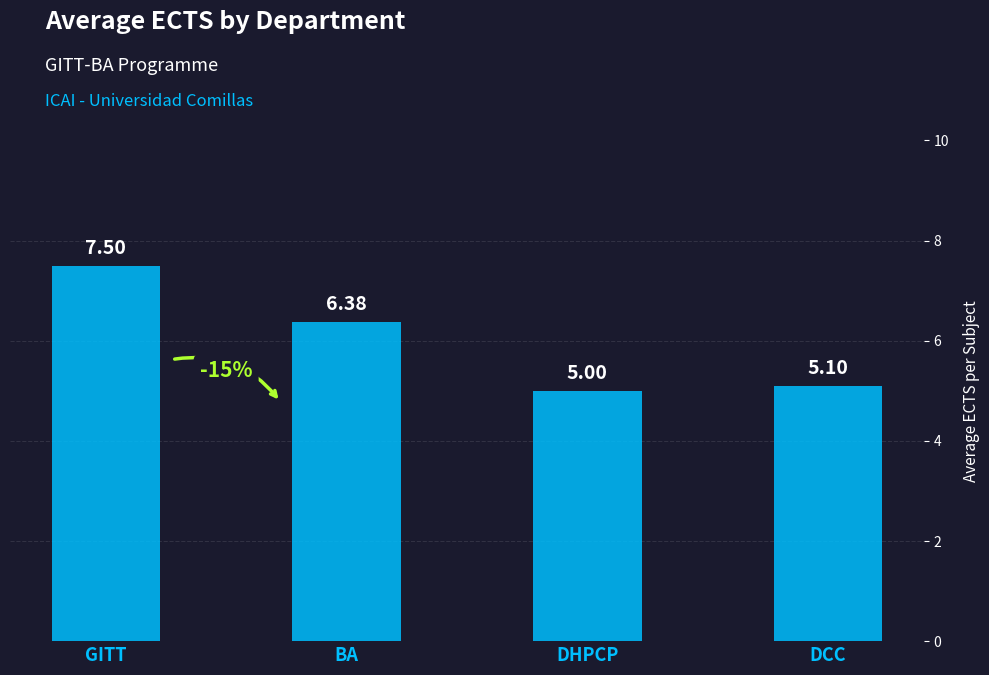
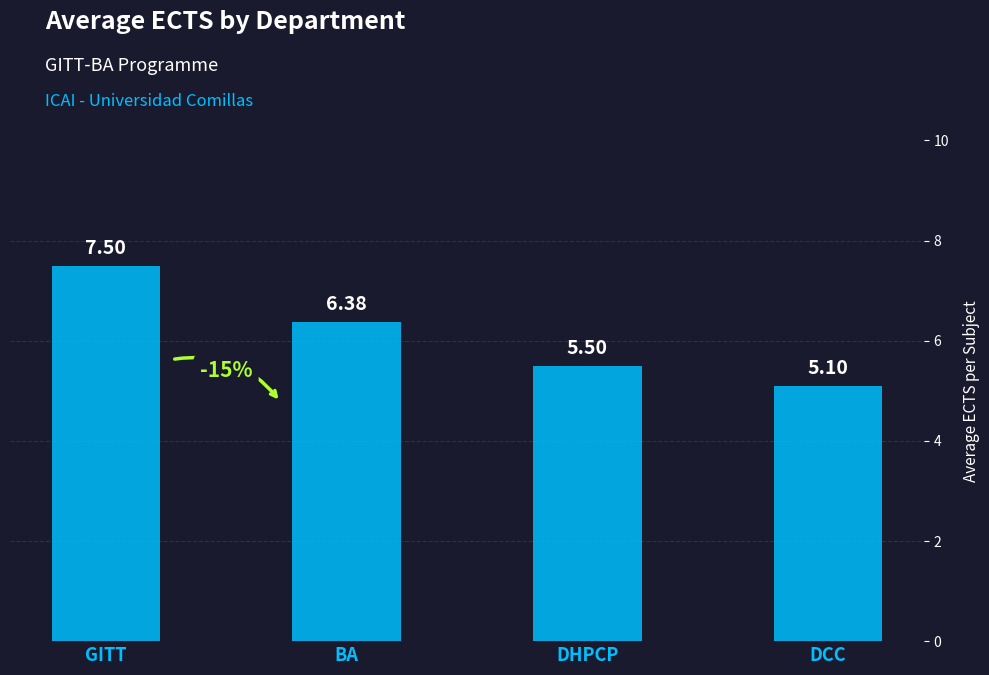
DHPCP: 5.00 -> 5.50
